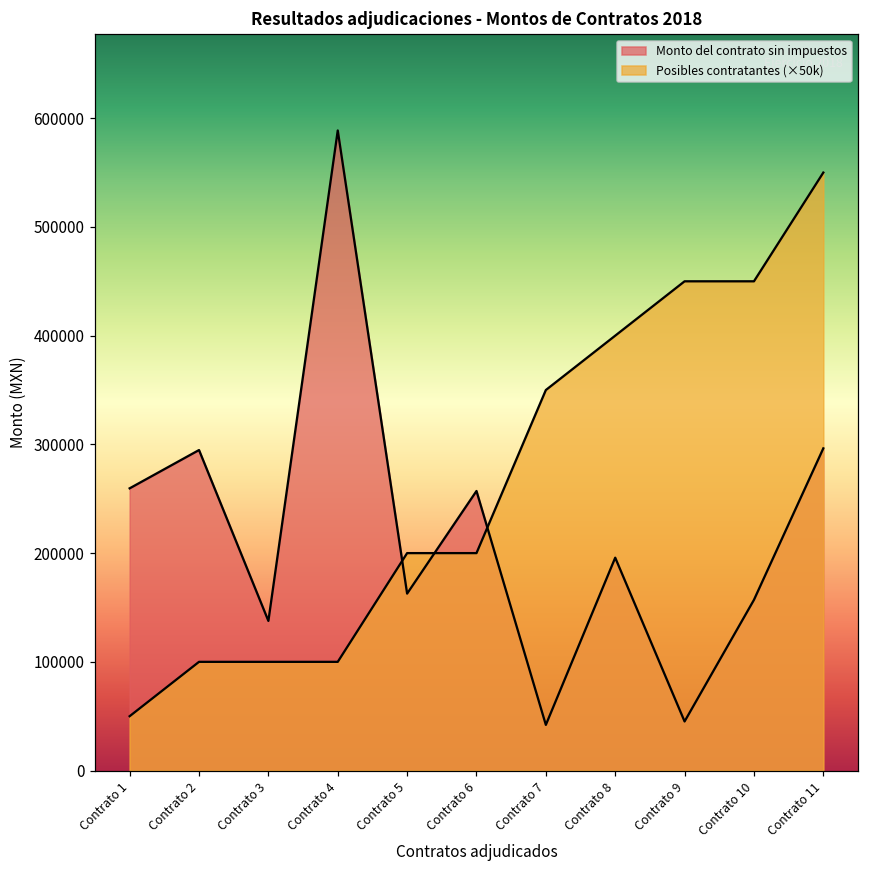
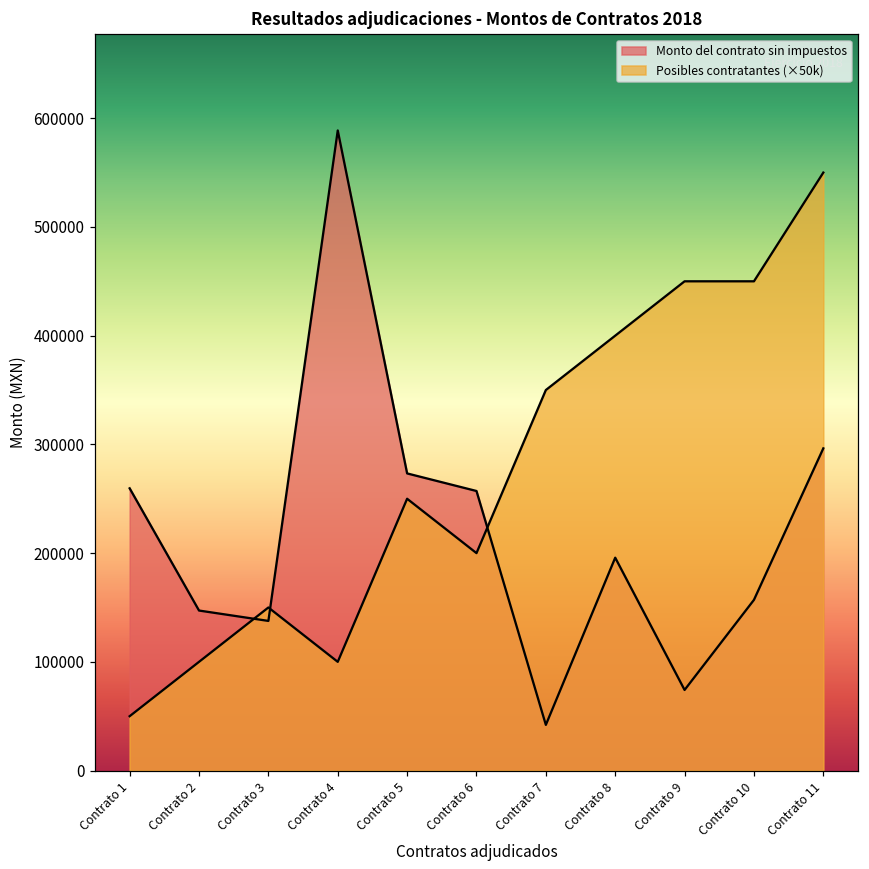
Monto del contrato sin impuestos, Contrato 2: 290000 -> 150000
Posibles contratantes (×50k), Contrato 3: 100000 -> 150000
Monto del contrato sin impuestos, Contrato 5: 160000 -> 270000
Posibles contratantes (×50k), Contrato 5: 200000 -> 250000
Monto del contrato sin impuestos, Contrato 9: 50000 -> 70000
